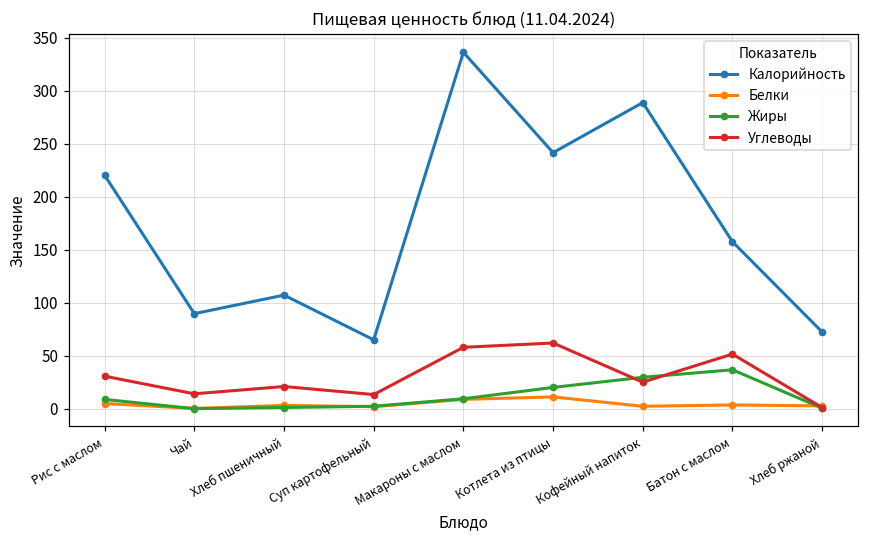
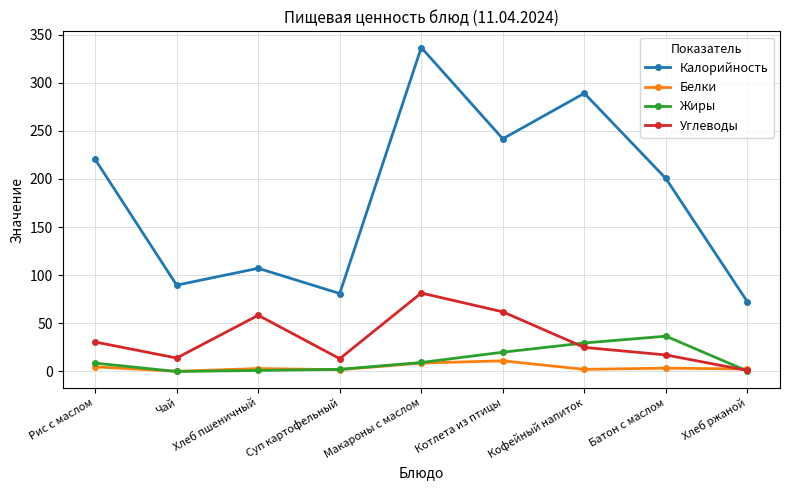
Углеводы, Хлеб пшеничный: 20 -> 60
Калорийность, Суп картофельный: 70 -> 80
Углеводы, Макароны с маслом: 60 -> 80
Калорийность, Батон с маслом: 160 -> 200
Углеводы, Батон с маслом: 50 -> 20
